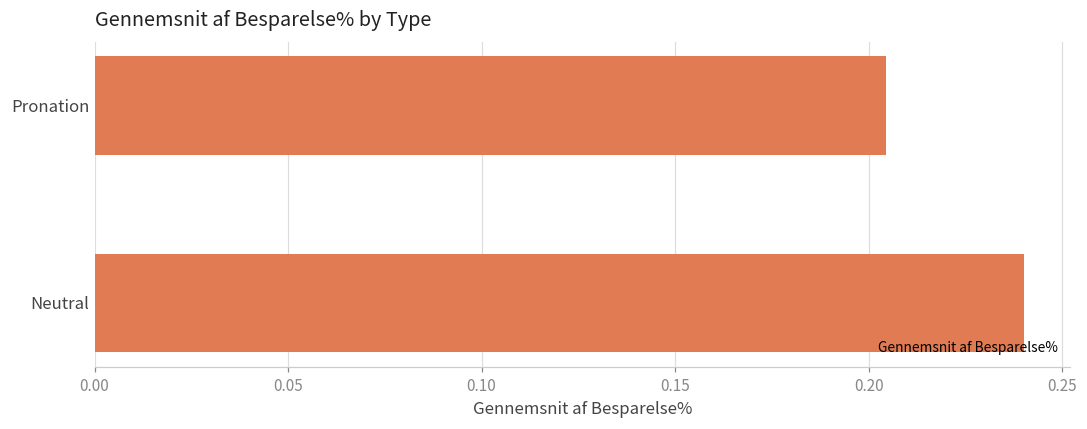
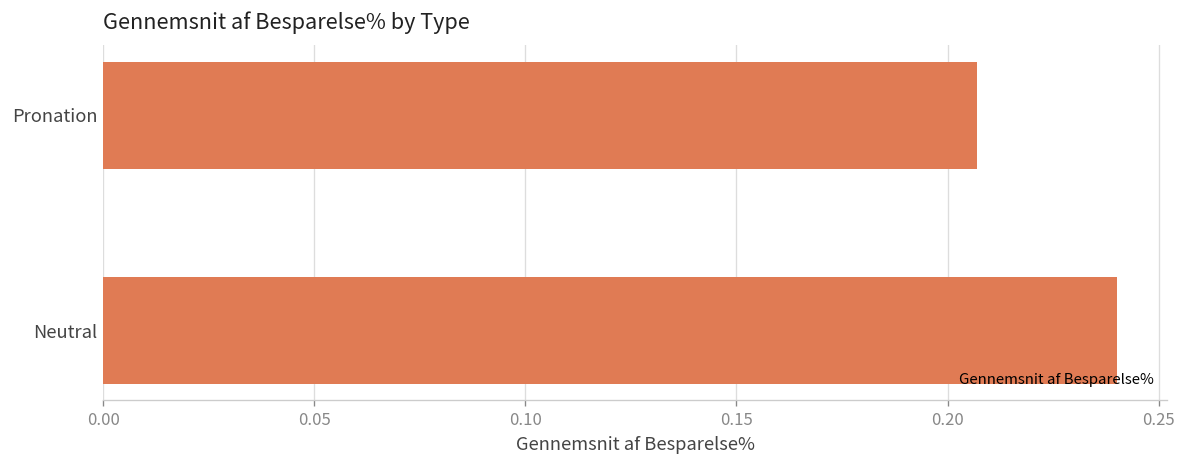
Pronation: 0.204 -> 0.207
